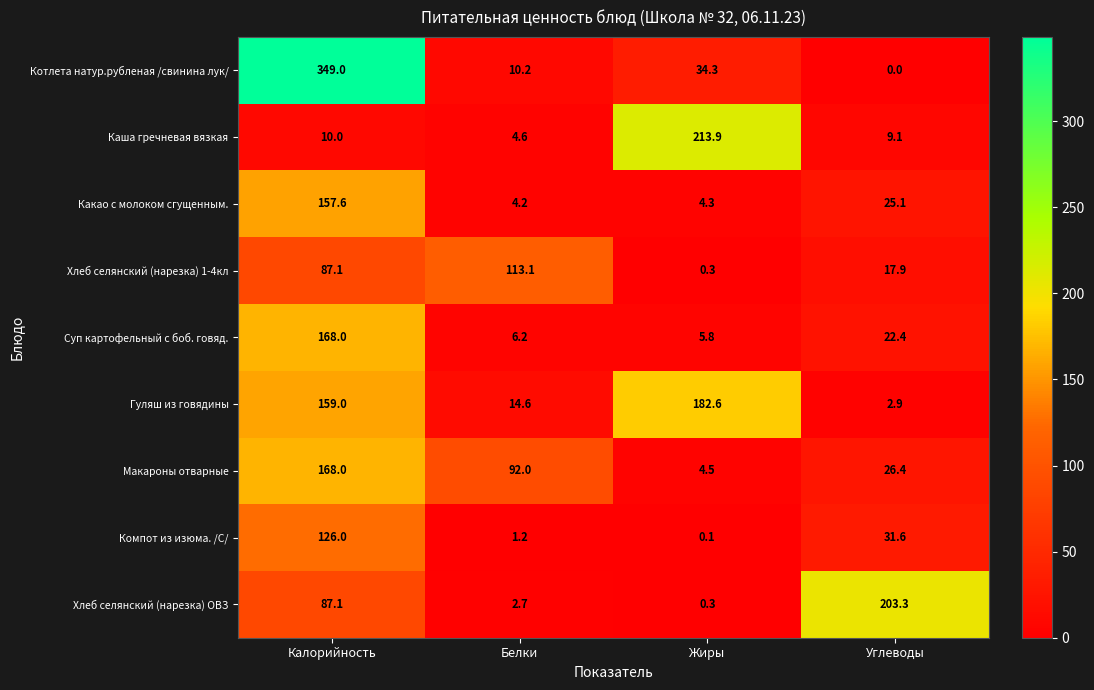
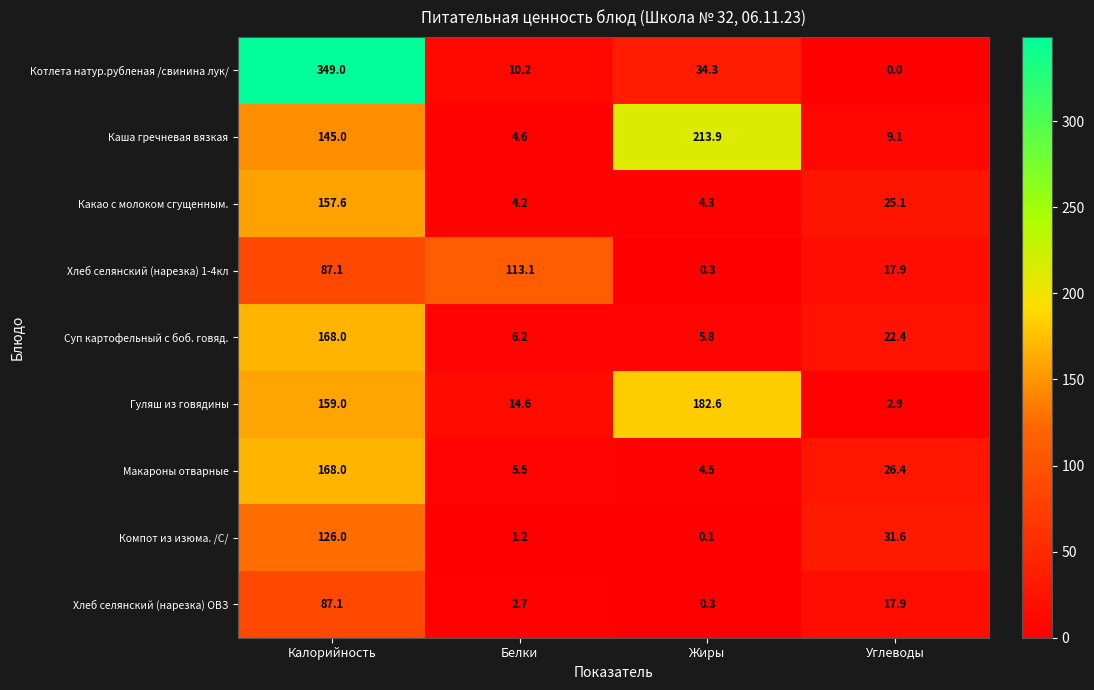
Каша гречневая вязкая, Калорийность: 10.0 -> 145.0
Макароны отварные, Белки: 92.0 -> 5.5
Хлеб селянский (нарезка) ОВЗ, Углеводы: 203.3 -> 17.9
